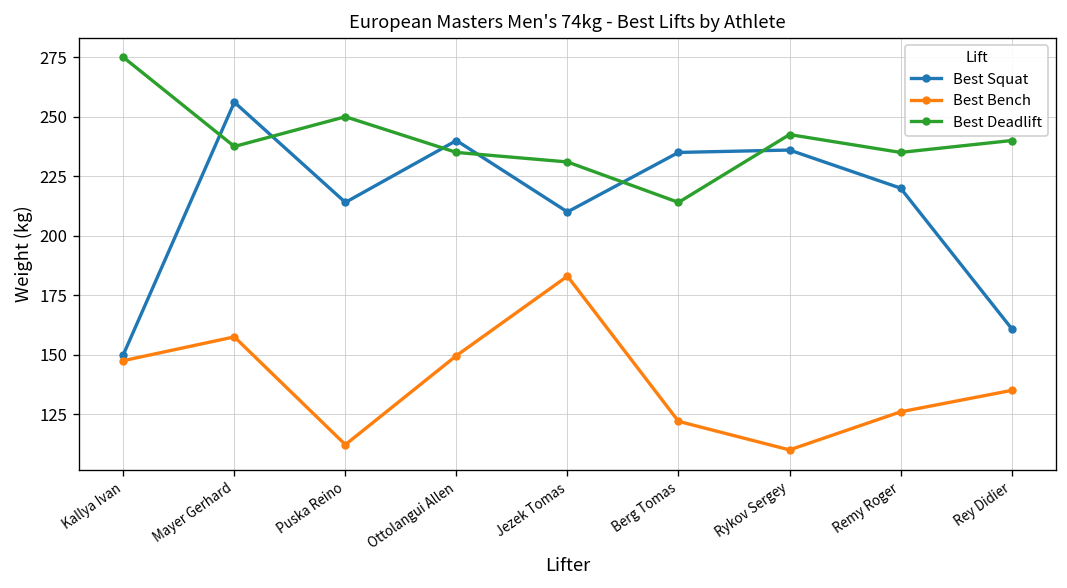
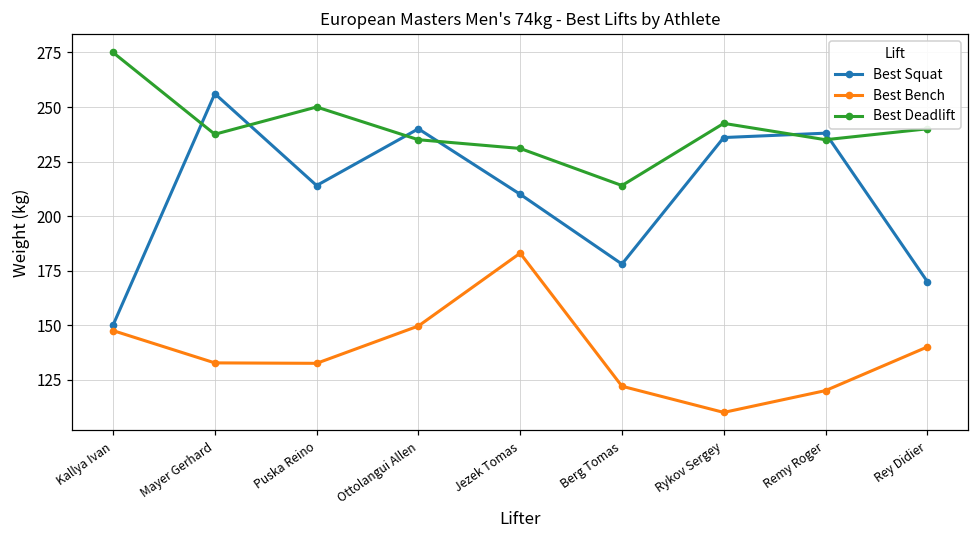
Best Bench, Mayer Gerhard: 158 -> 133
Best Bench, Puska Reino: 112 -> 133
Best Squat, Berg Tomas: 235 -> 178
Best Squat, Remy Roger: 220 -> 238
Best Bench, Remy Roger: 126 -> 120
Best Squat, Rey Didier: 161 -> 170
Best Bench, Rey Didier: 135 -> 140
